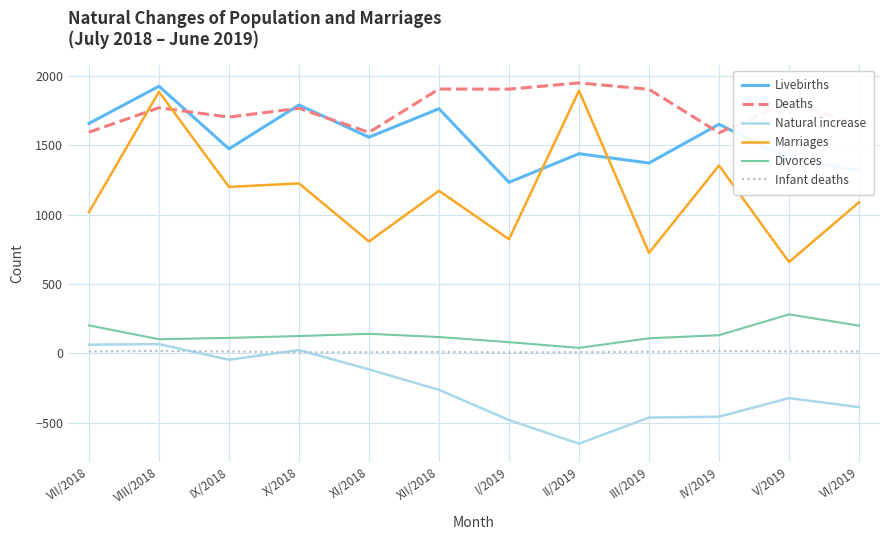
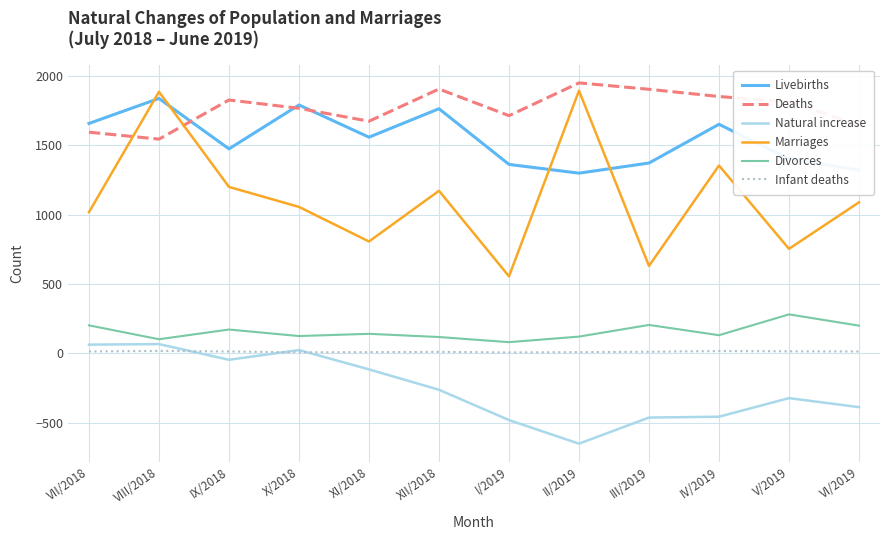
Livebirths, VIII/2018: 1920 -> 1840
Deaths, VIII/2018: 1770 -> 1540
Deaths, IX/2018: 1700 -> 1830
Divorces, IX/2018: 110 -> 170
Marriages, X/2018: 1220 -> 1060
Deaths, XI/2018: 1590 -> 1670
Livebirths, I/2019: 1230 -> 1360
Deaths, I/2019: 1900 -> 1710
Marriages, I/2019: 820 -> 560
Livebirths, II/2019: 1440 -> 1300
Divorces, II/2019: 40 -> 120
Marriages, III/2019: 720 -> 630
Divorces, III/2019: 110 -> 210
Deaths, IV/2019: 1590 -> 1850
Marriages, V/2019: 660 -> 750
